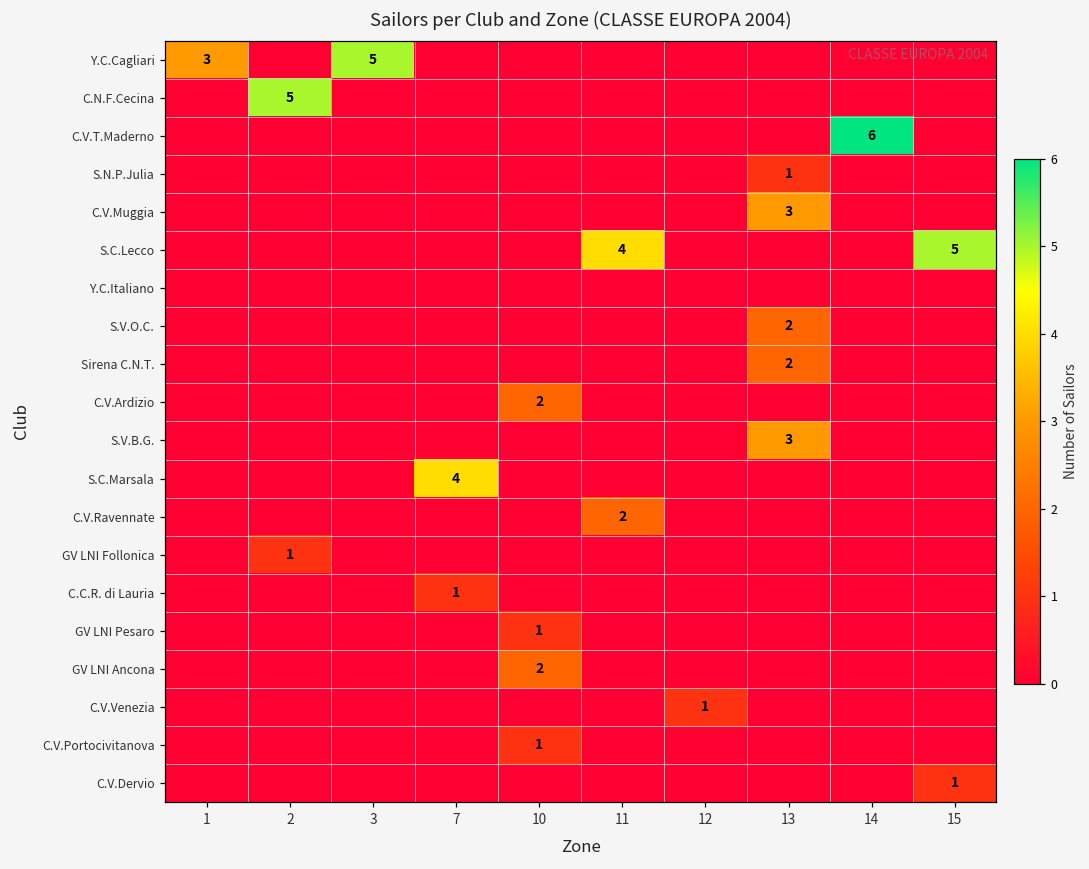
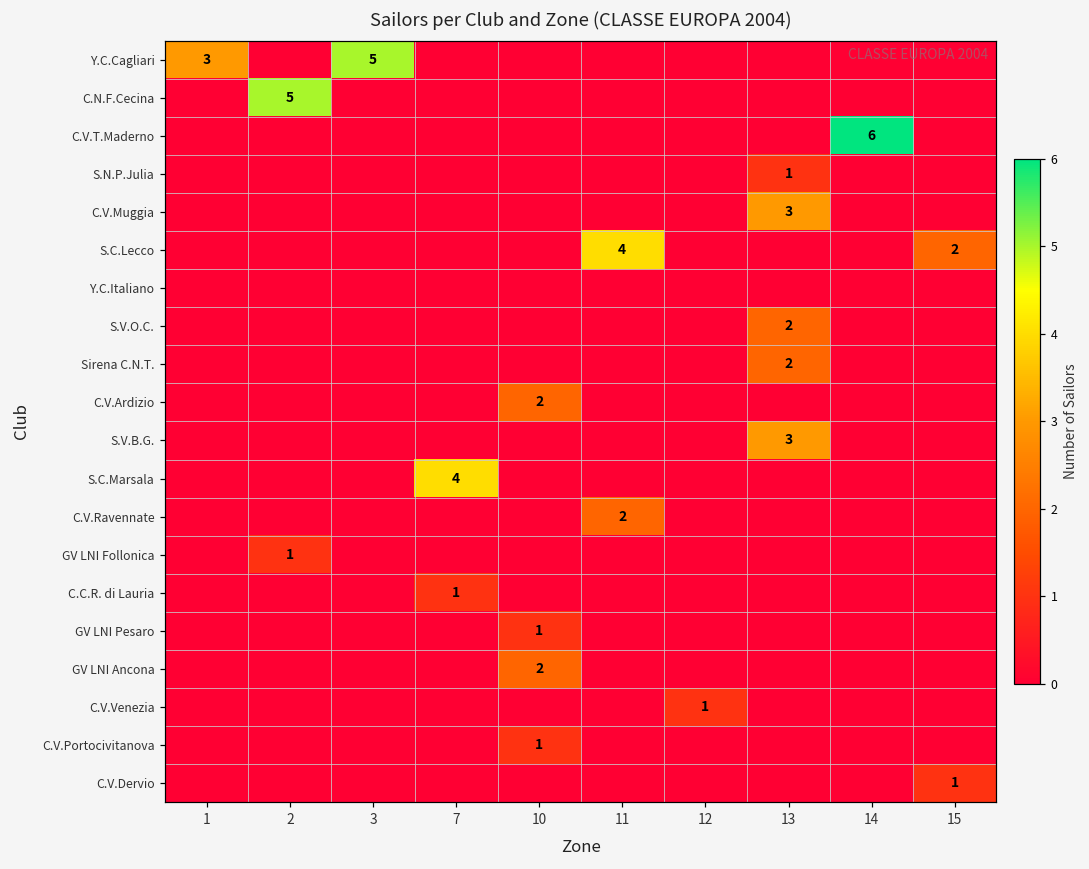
S.C.Lecco, 15: 5 -> 2
